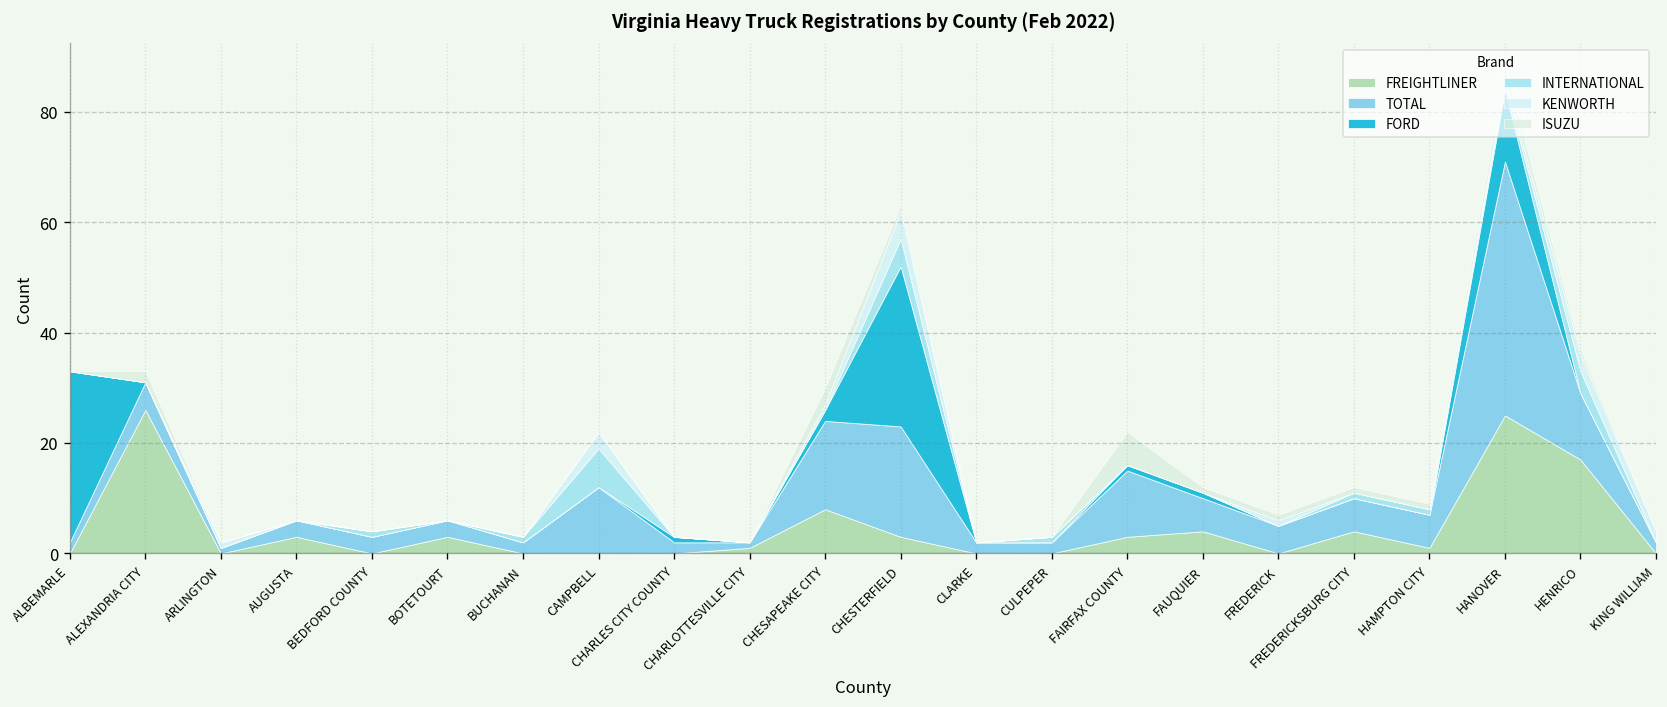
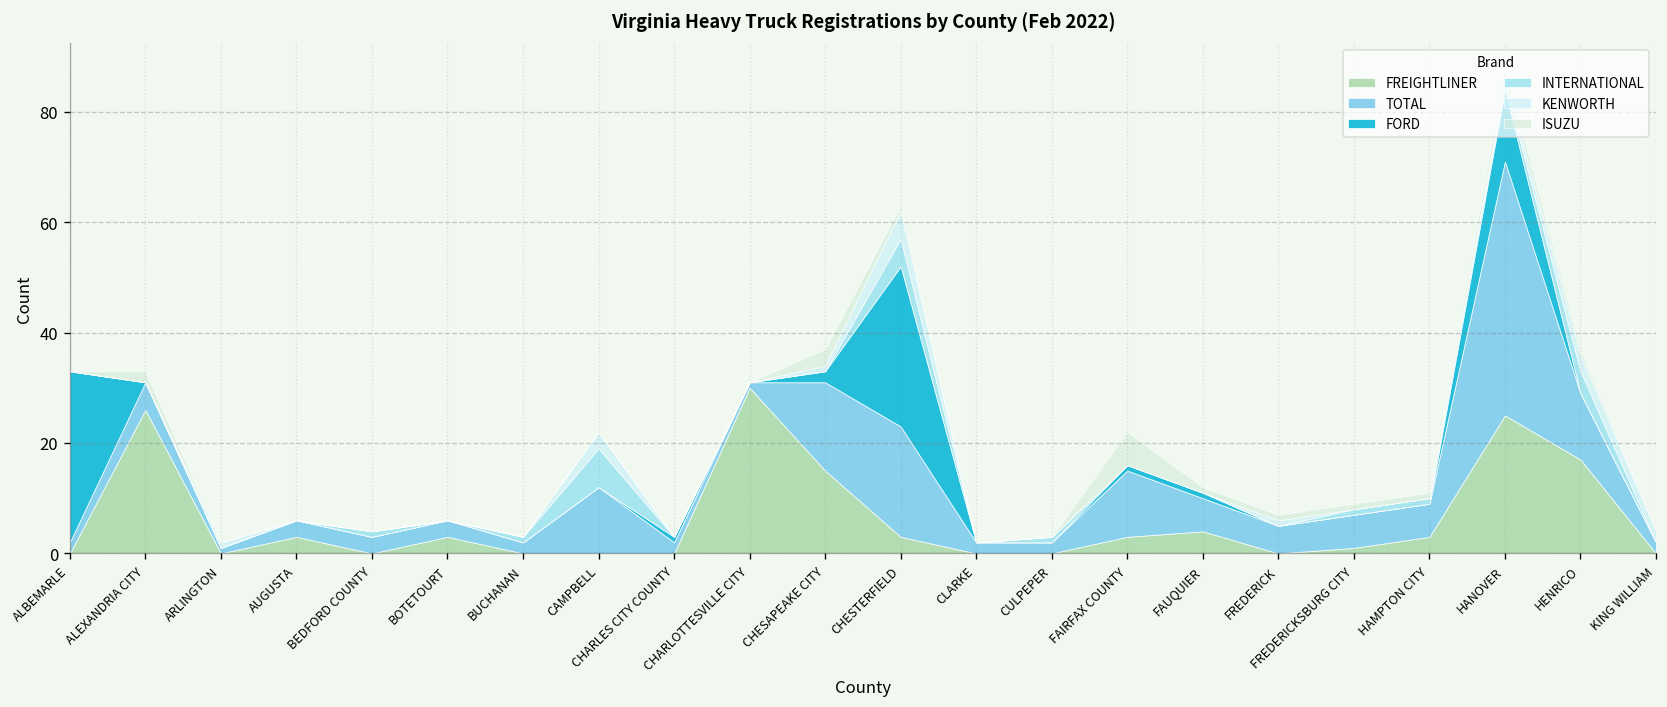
FREIGHTLINER, CHARLOTTESVILLE CITY: 1 -> 30
FREIGHTLINER, CHESAPEAKE CITY: 8 -> 15
FREIGHTLINER, FREDERICKSBURG CITY: 4 -> 1
FREIGHTLINER, HAMPTON CITY: 1 -> 3
